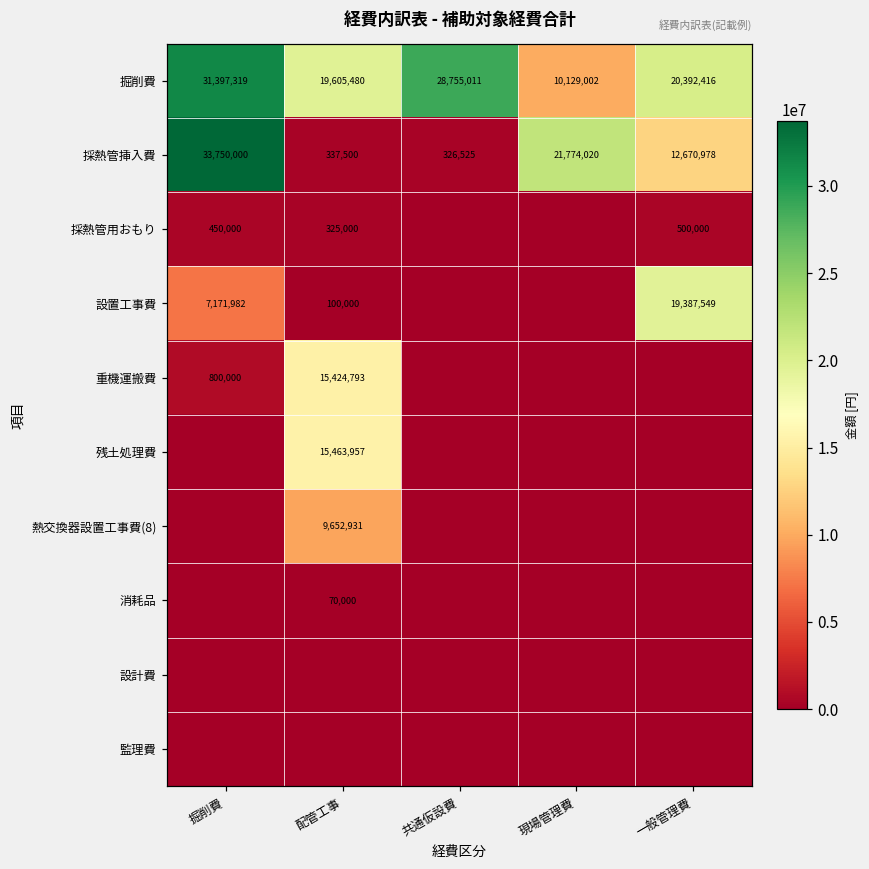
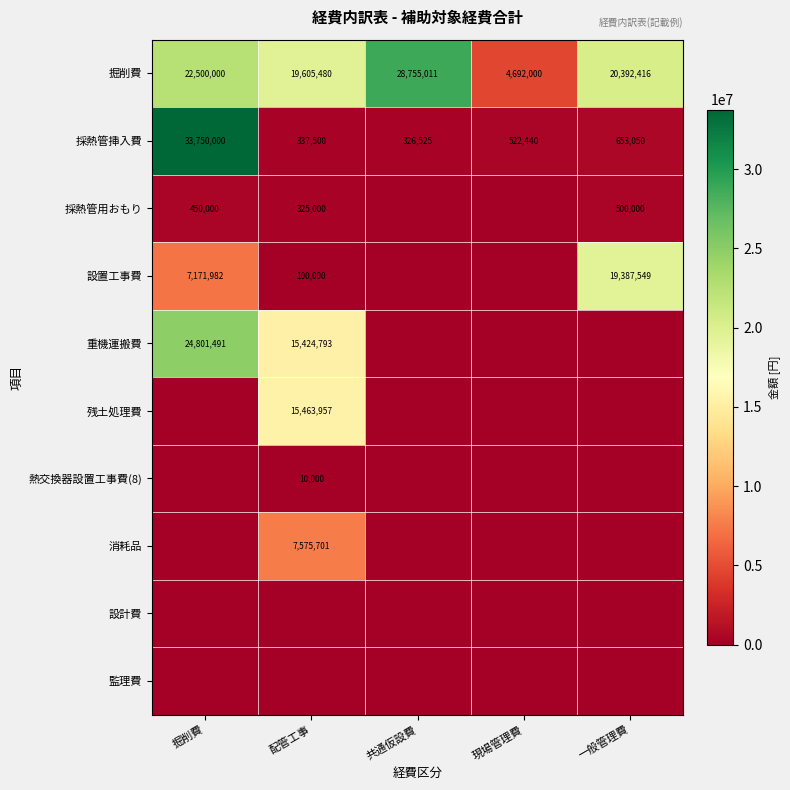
掘削費, 掘削費: 31,397,319 -> 22,500,000
掘削費, 現場管理費: 10,129,002 -> 4,692,000
採熱管挿入費, 現場管理費: 21,774,020 -> 522,440
採熱管挿入費, 一般管理費: 12,670,978 -> 653,050
重機運搬費, 掘削費: 800,000 -> 24,801,491
熱交換器設置工事費(8), 配管工事: 9,652,931 -> 10,000
消耗品, 配管工事: 70,000 -> 7,575,701
